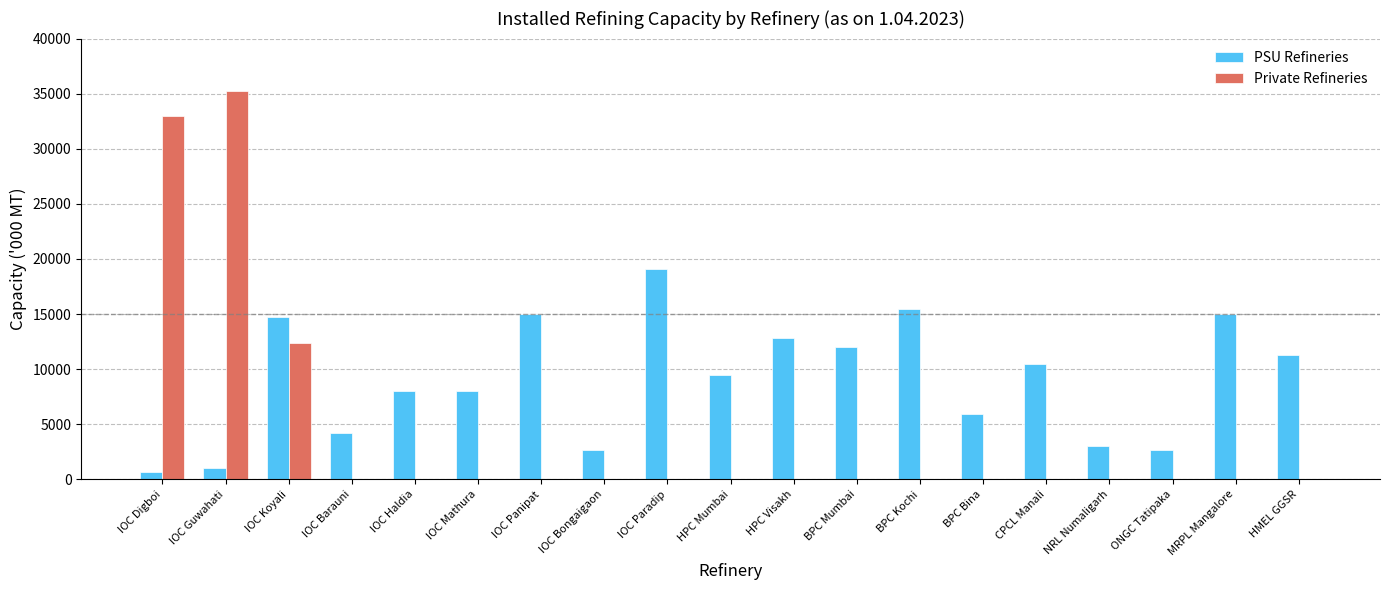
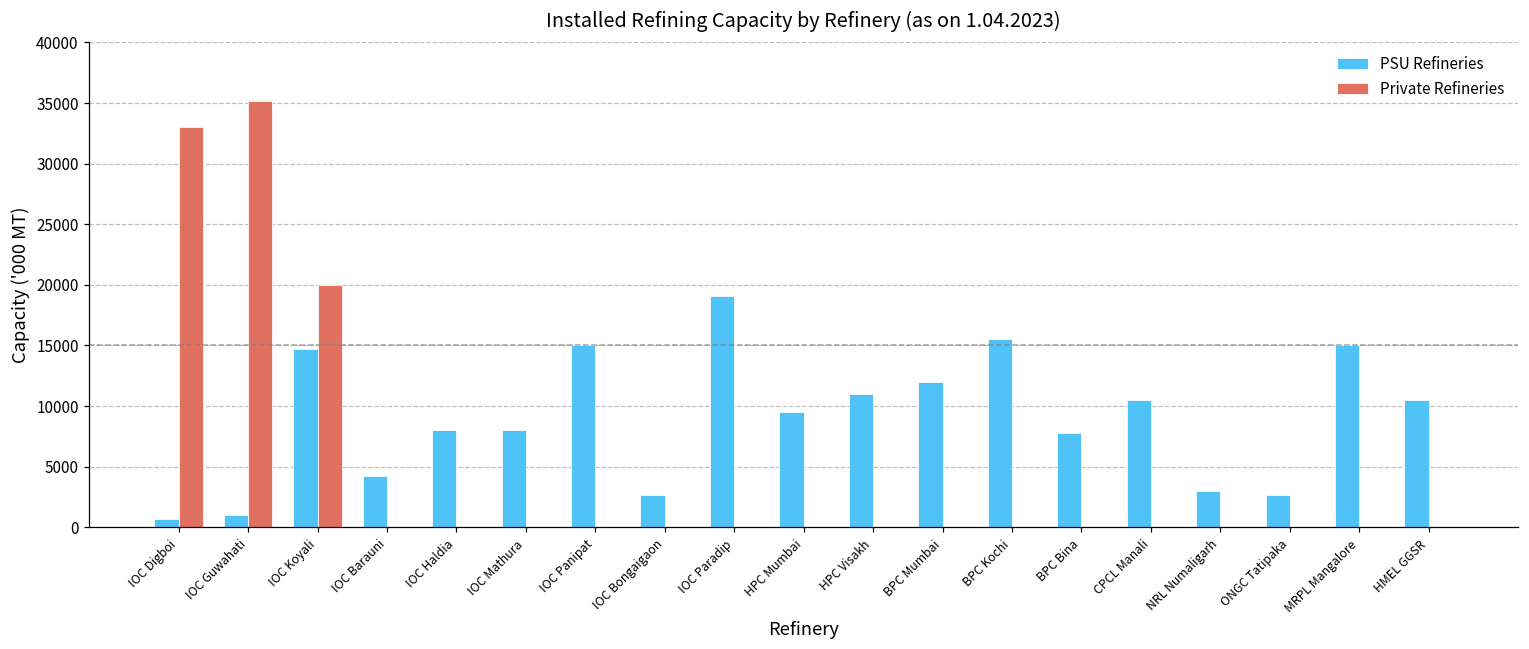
Private Refineries, IOC Koyali: 12400 -> 20000
PSU Refineries, HPC Visakh: 12800 -> 11000
PSU Refineries, BPC Bina: 5900 -> 7800
PSU Refineries, HMEL GGSR: 11300 -> 10500
